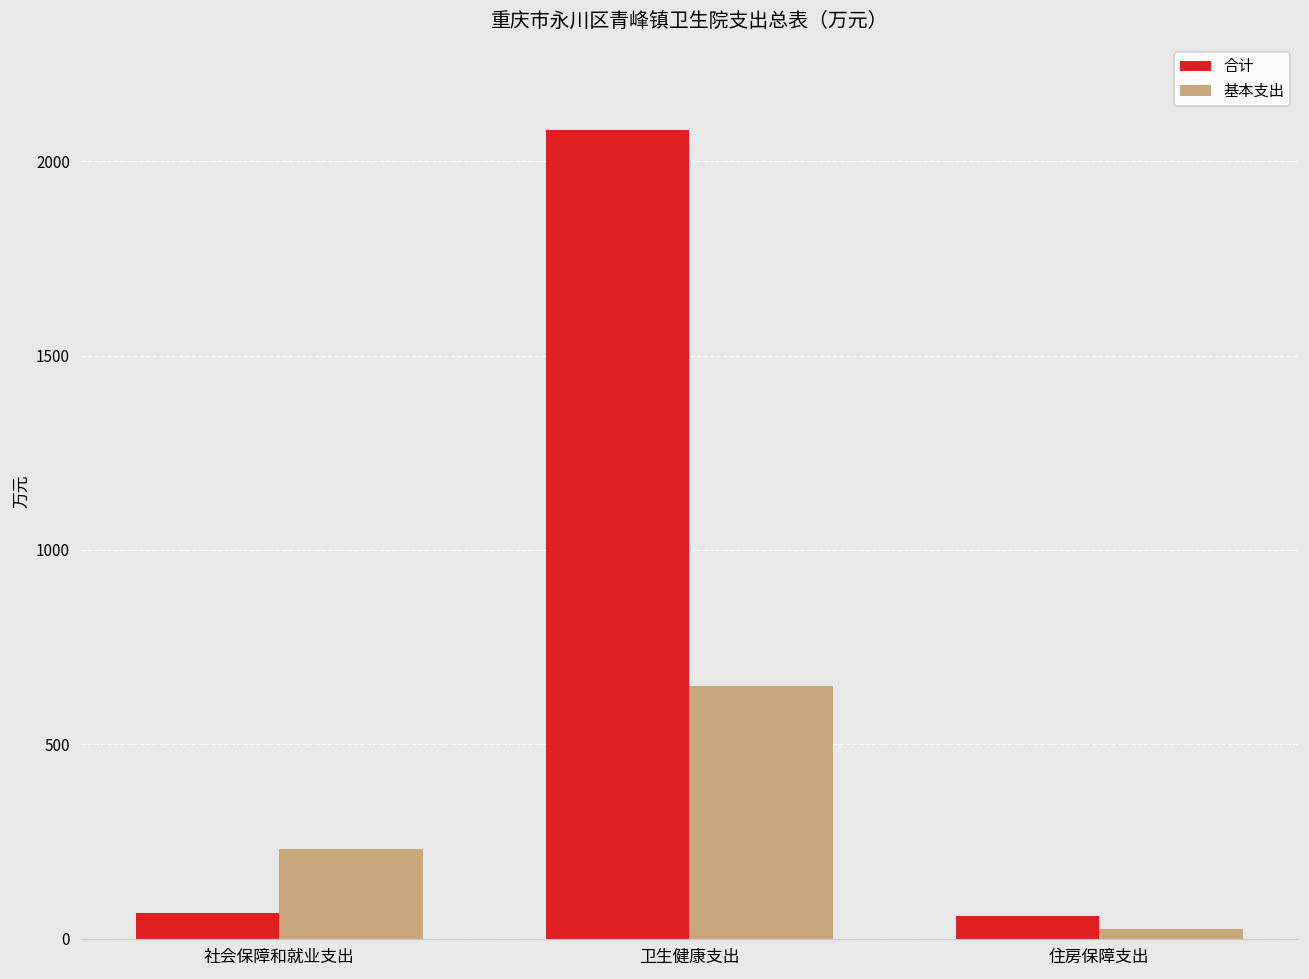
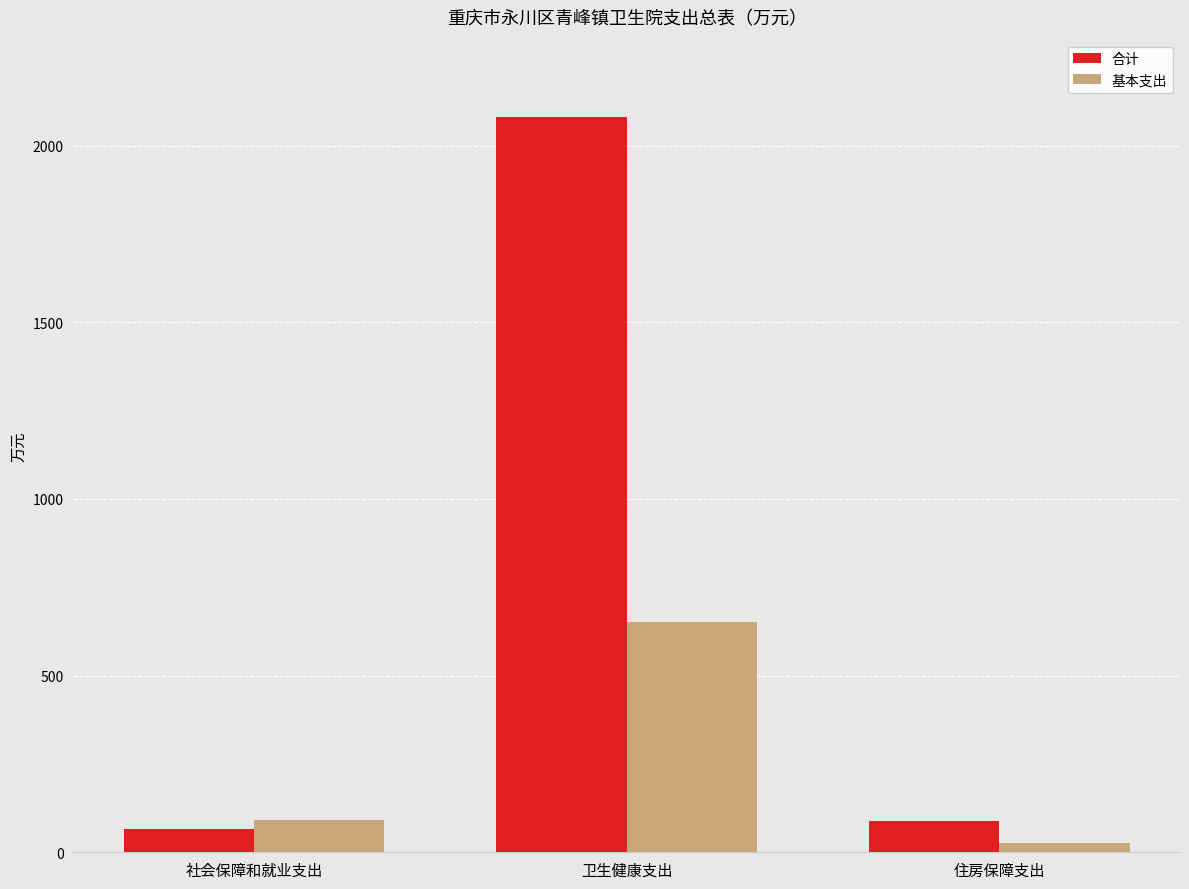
基本支出, 社会保障和就业支出: 230 -> 90
合计, 住房保障支出: 60 -> 90
